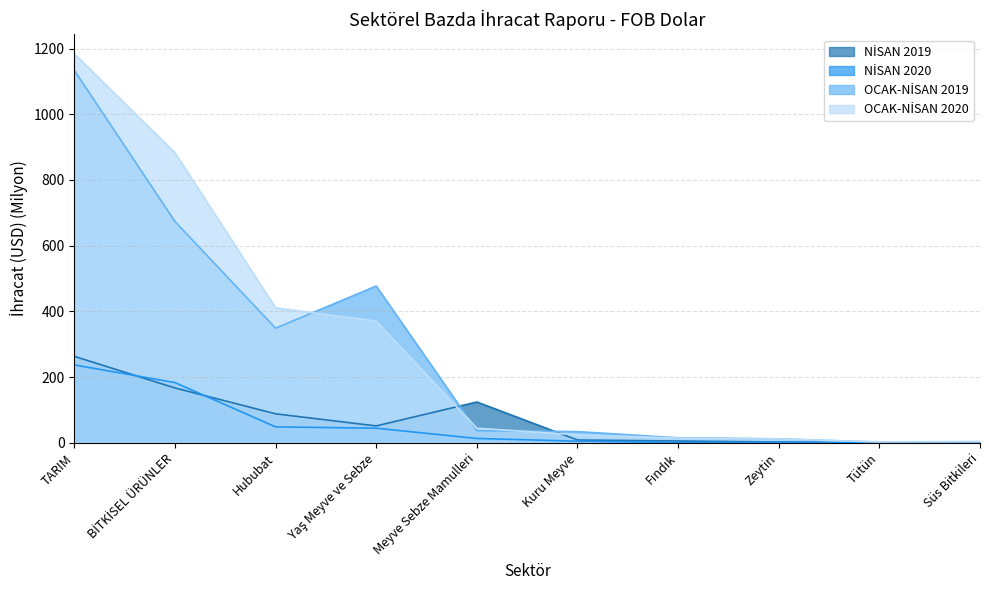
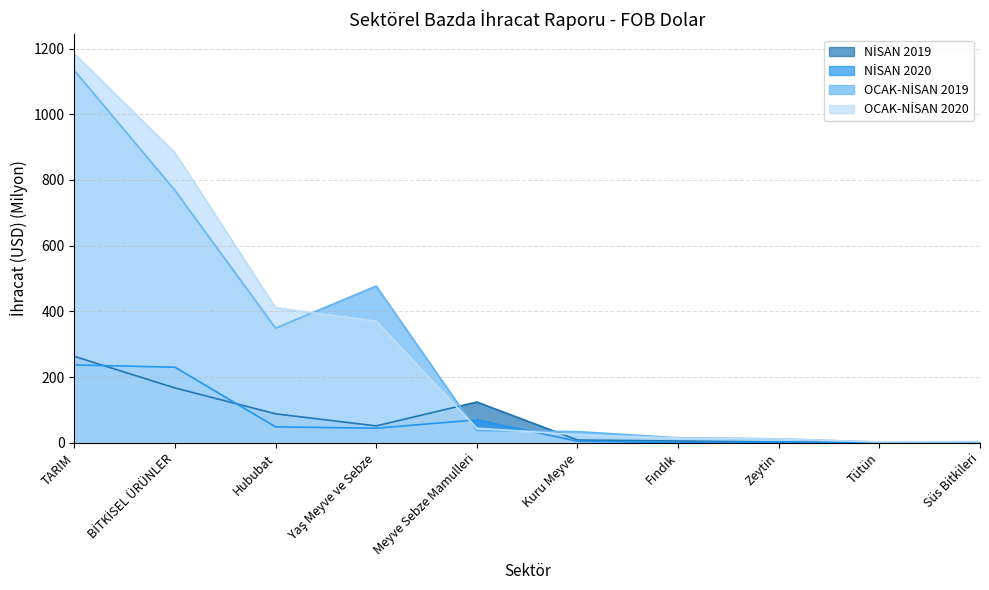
NİSAN 2020, BİTKİSEL ÜRÜNLER: 180 -> 230
OCAK-NİSAN 2019, BİTKİSEL ÜRÜNLER: 670 -> 770
NİSAN 2020, Meyve Sebze Mamulleri: 10 -> 70
